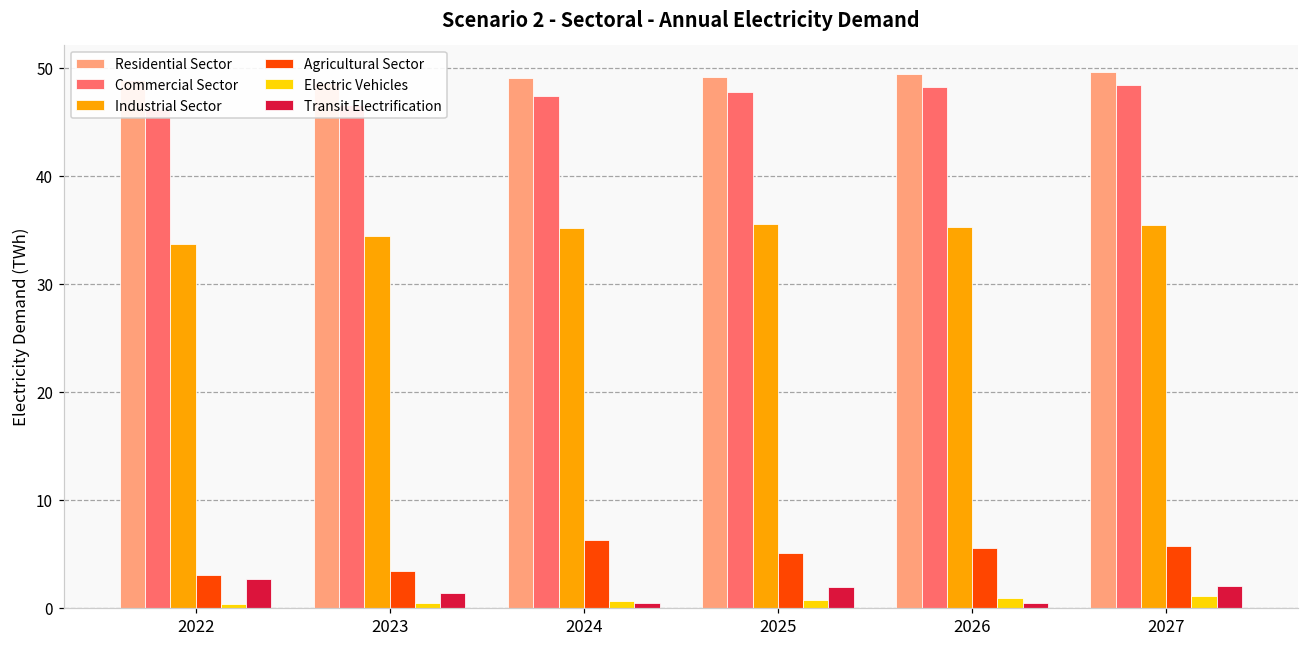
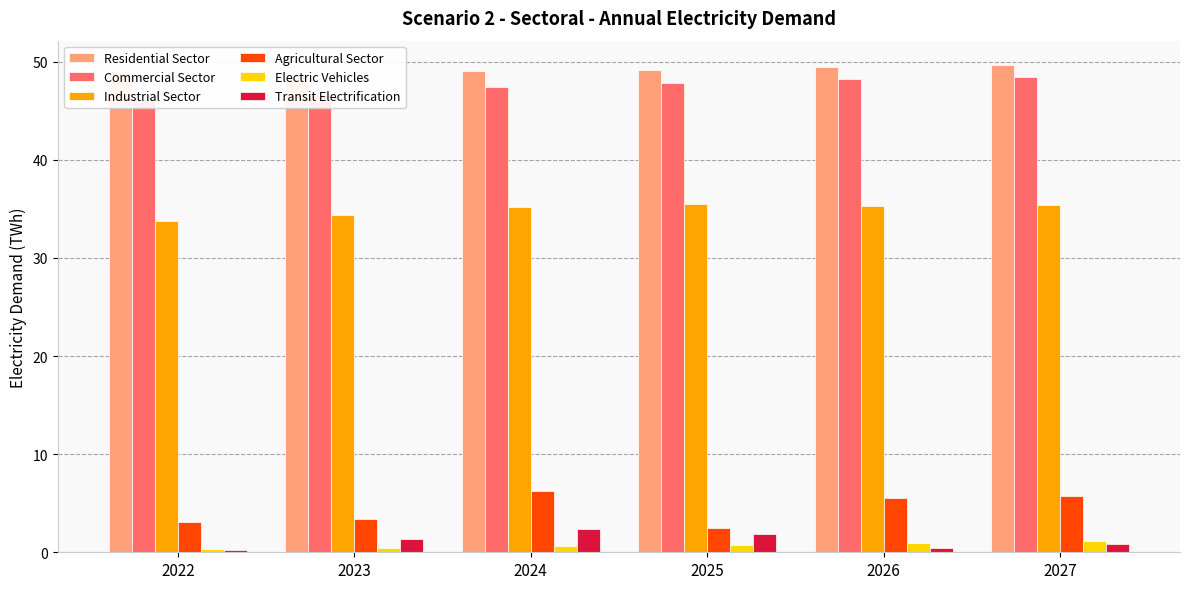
Transit Electrification, 2022: 3 -> 0
Transit Electrification, 2024: 0 -> 2
Agricultural Sector, 2025: 5 -> 3
Transit Electrification, 2027: 2 -> 1
